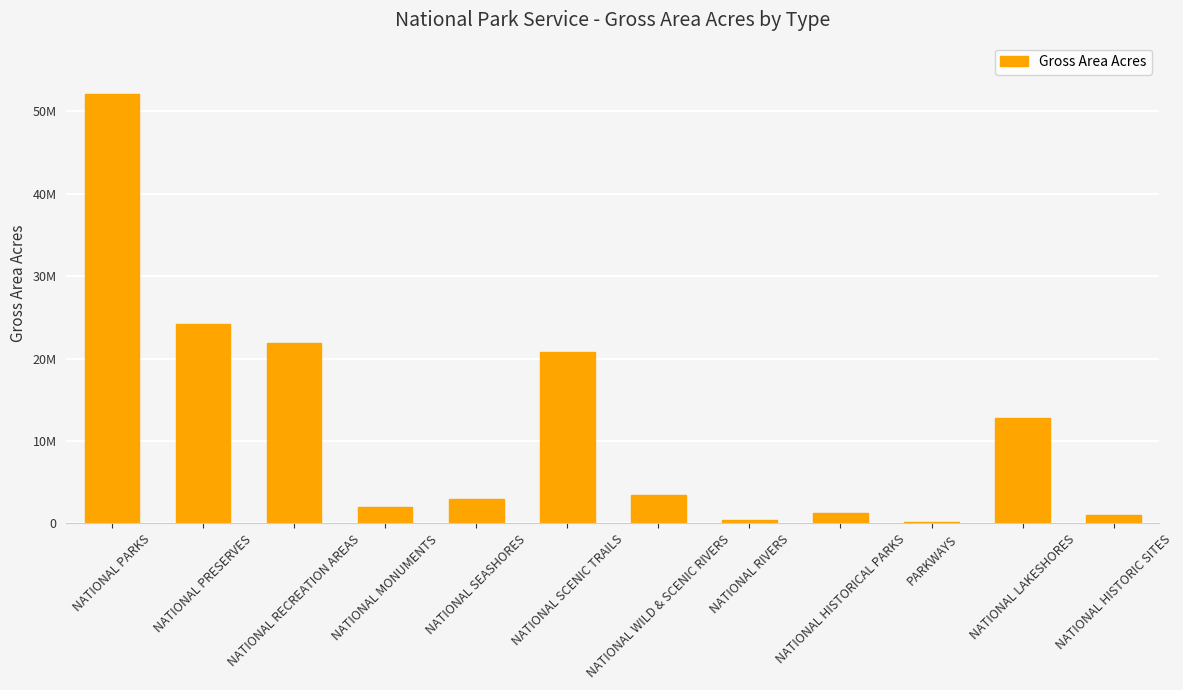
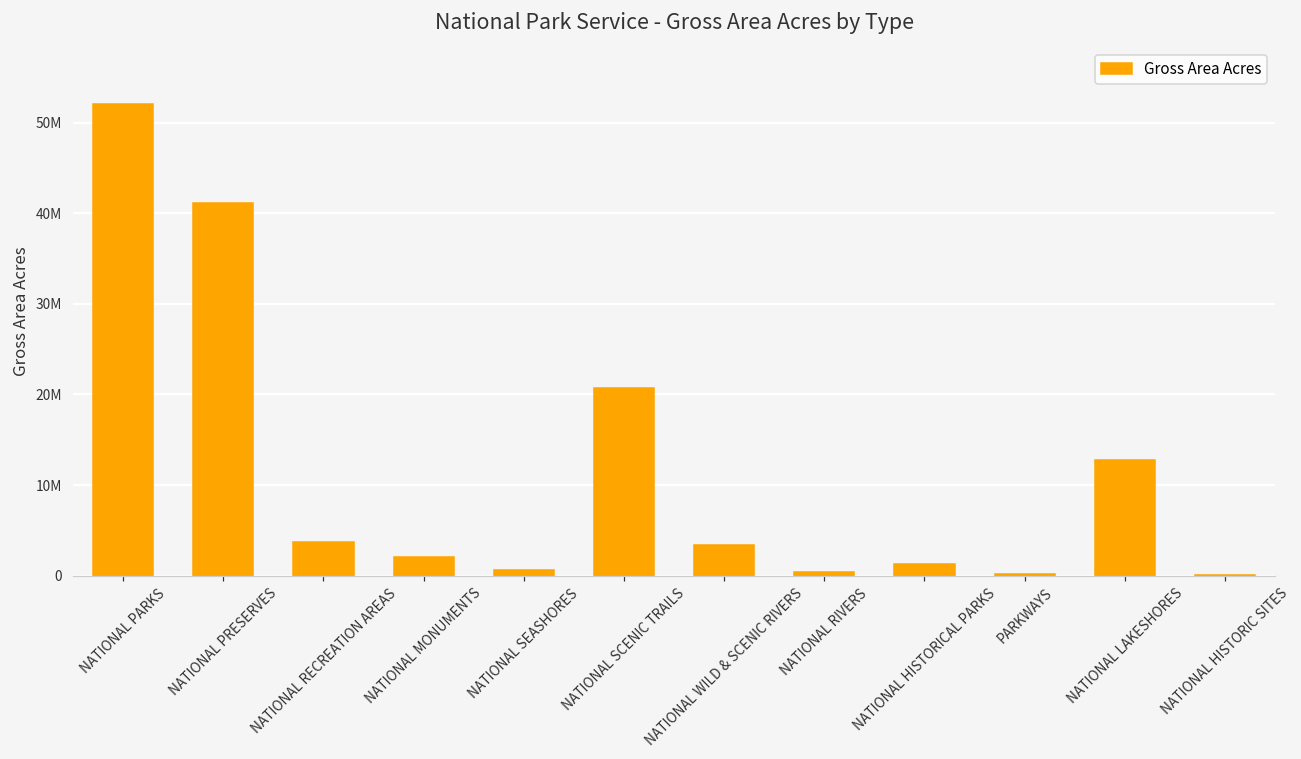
NATIONAL PRESERVES: 24000000 -> 41000000
NATIONAL RECREATION AREAS: 22000000 -> 4000000
NATIONAL SEASHORES: 3000000 -> 1000000
NATIONAL HISTORIC SITES: 1000000 -> 0
